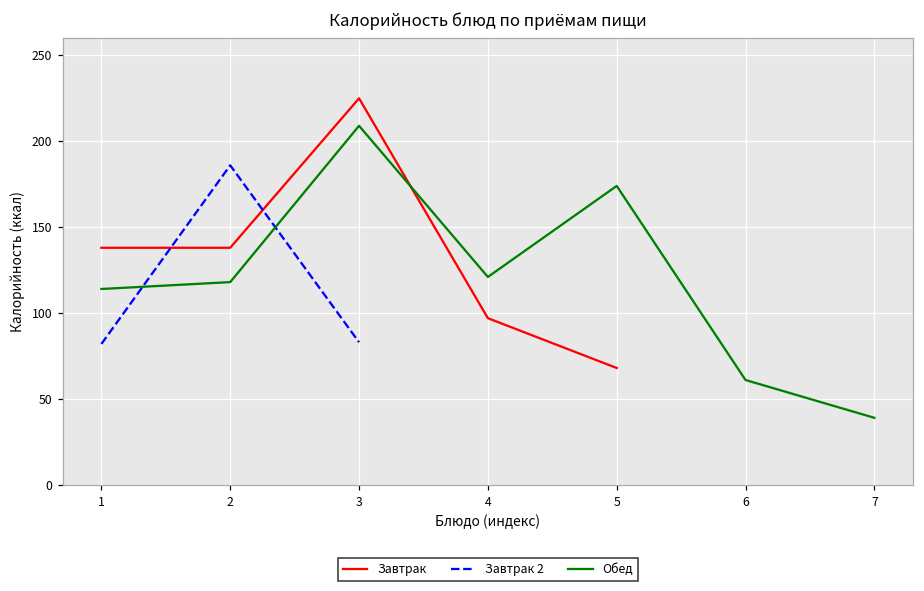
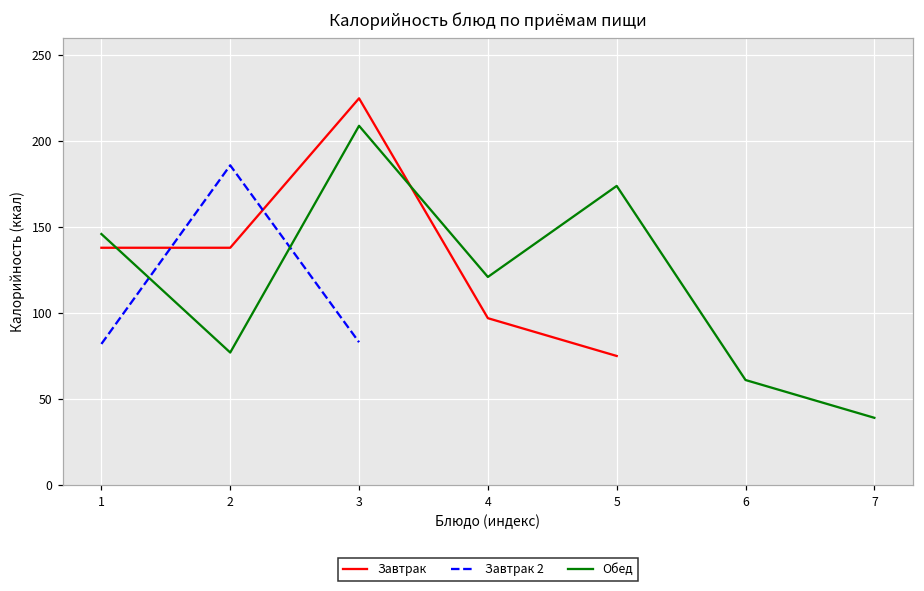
Обед, 1: 114 -> 146
Обед, 2: 118 -> 77
Завтрак, 5: 68 -> 75
